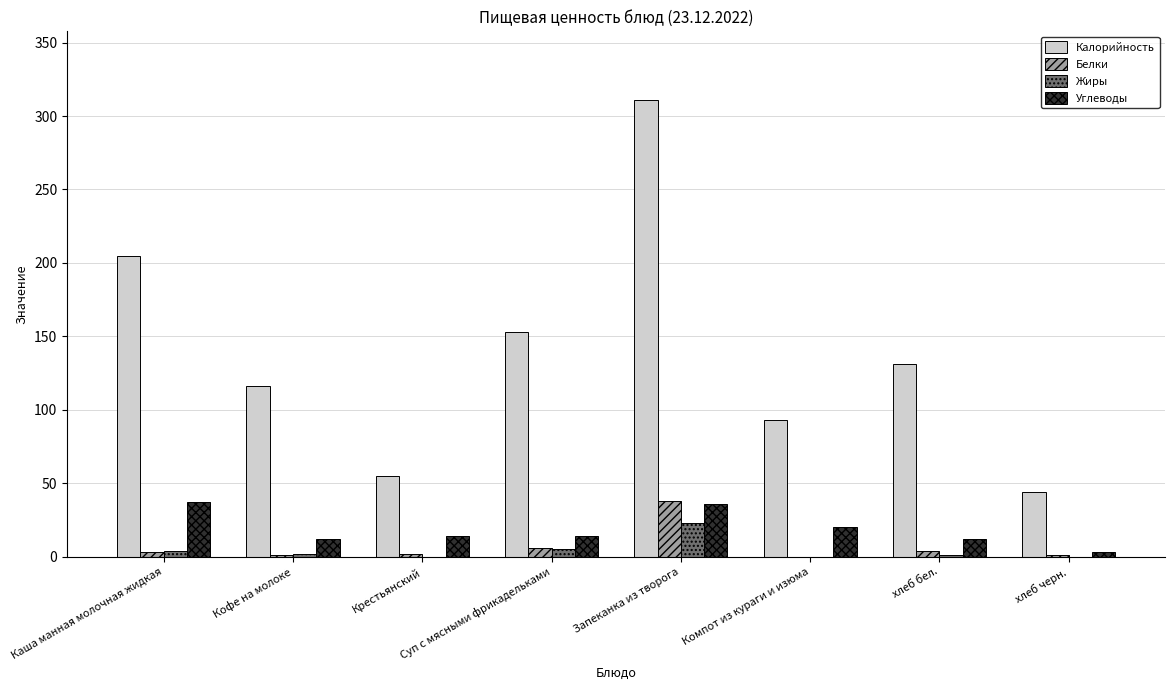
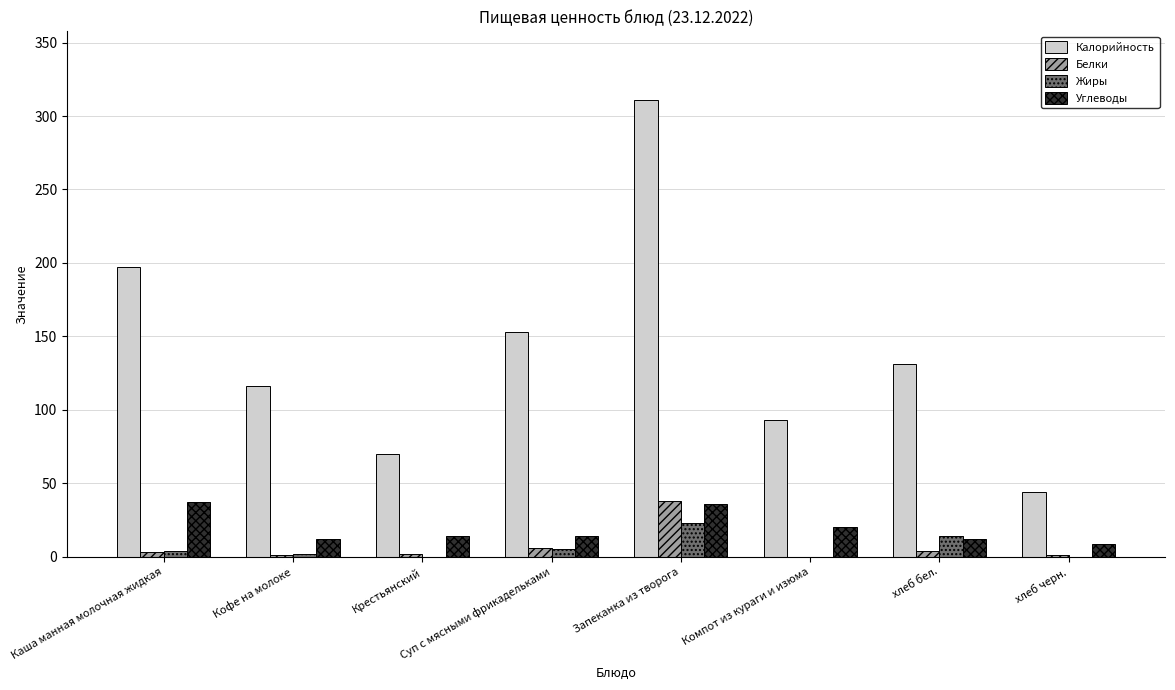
Калорийность, Каша манная молочная жидкая: 205 -> 197
Калорийность, Крестьянский: 55 -> 70
Жиры, хлеб бел.: 1 -> 14
Углеводы, хлеб черн.: 3 -> 9
